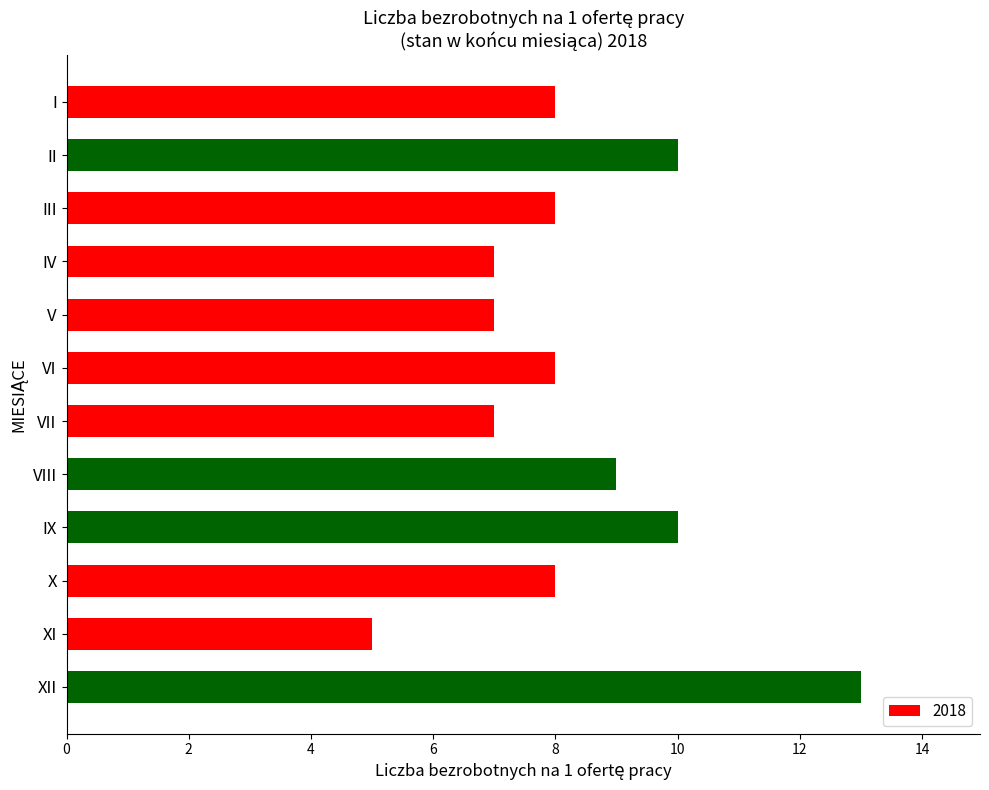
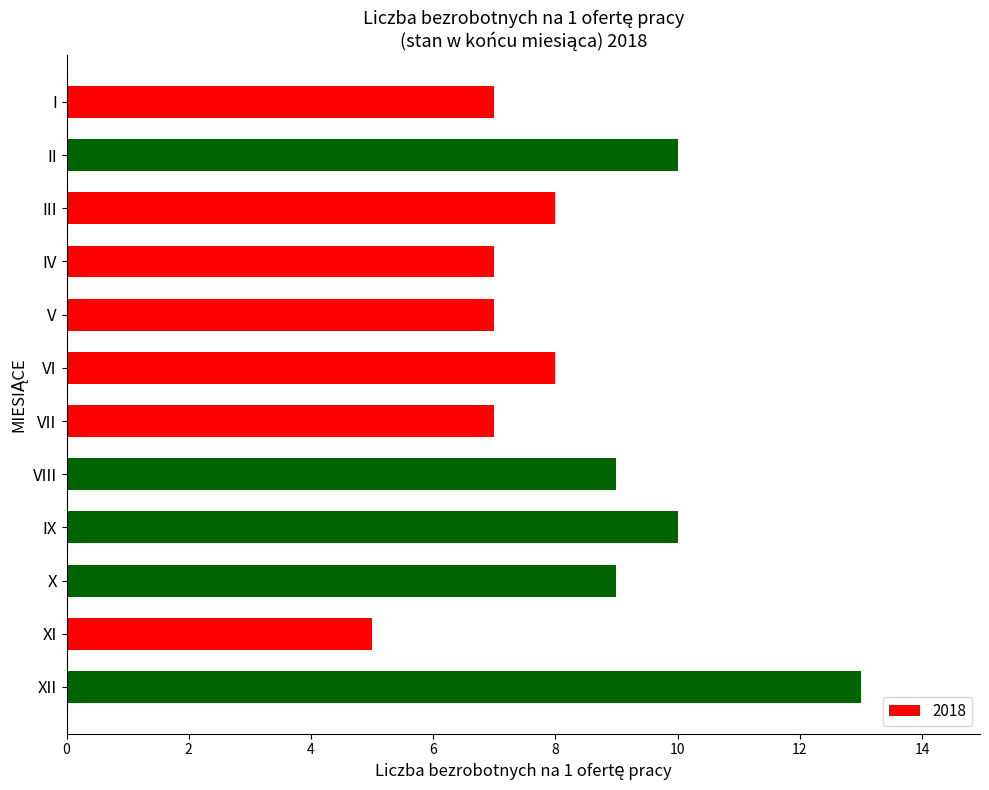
I: 8 -> 7
X: 8 -> 9
